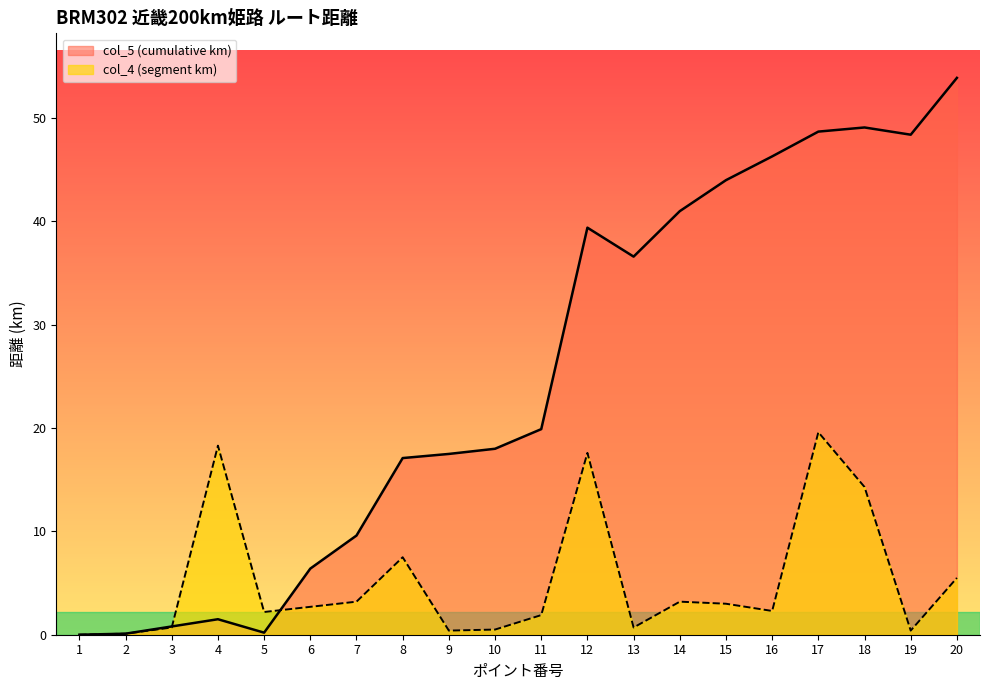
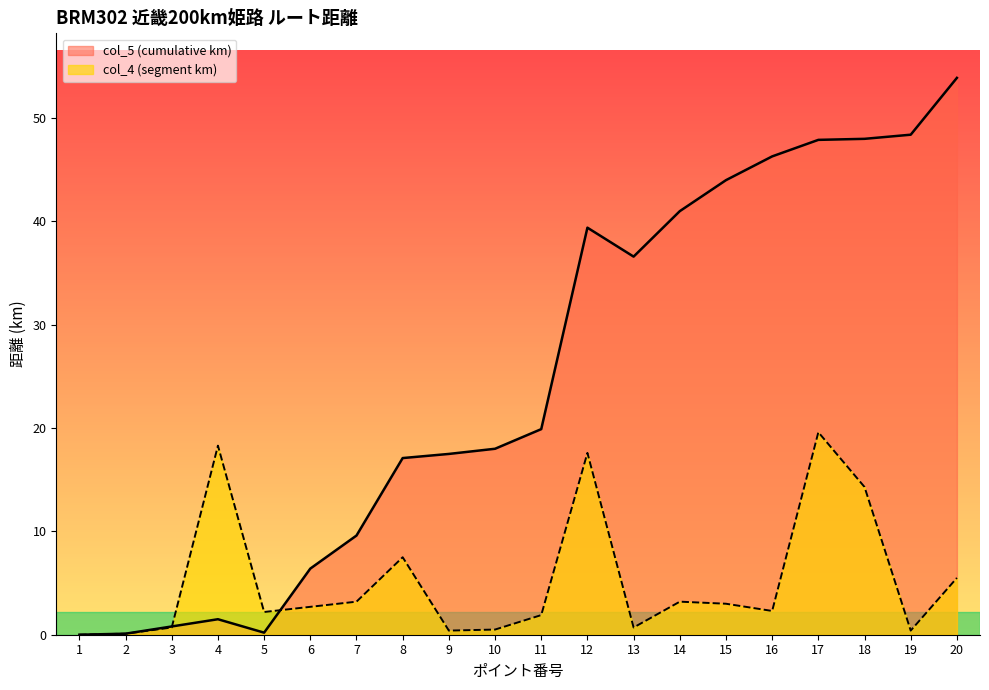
col_5 (cumulative km), 17: 48.7 -> 47.9
col_5 (cumulative km), 18: 49.1 -> 48.0
